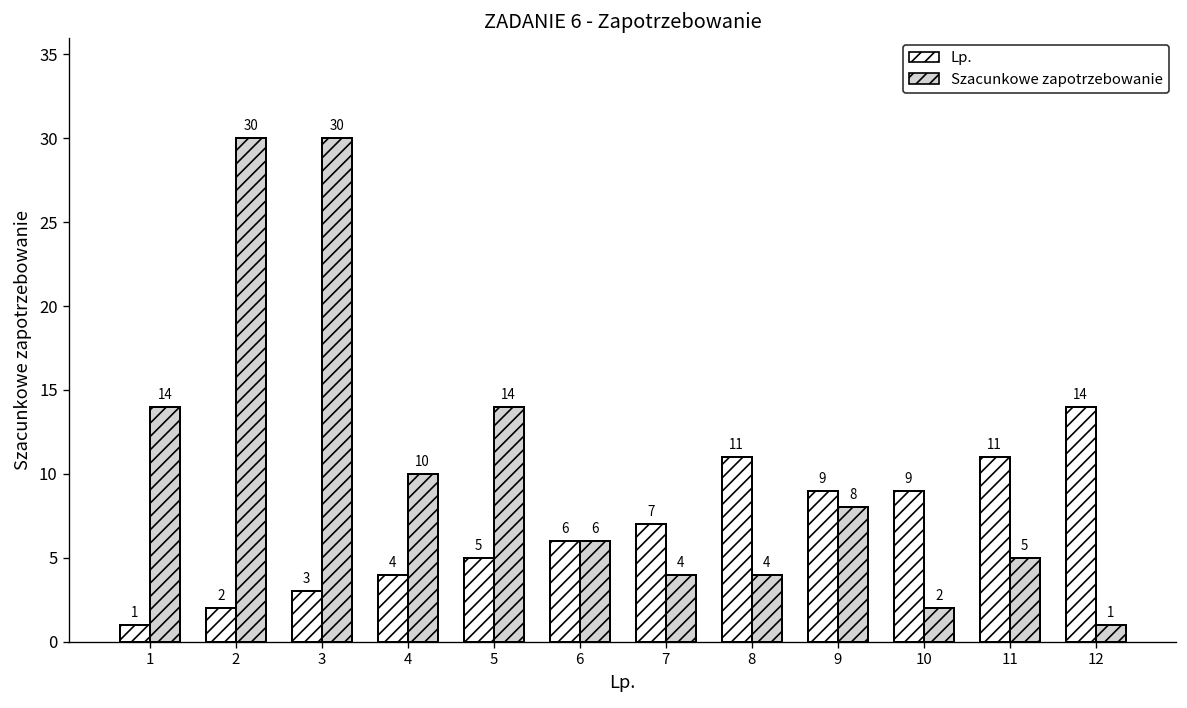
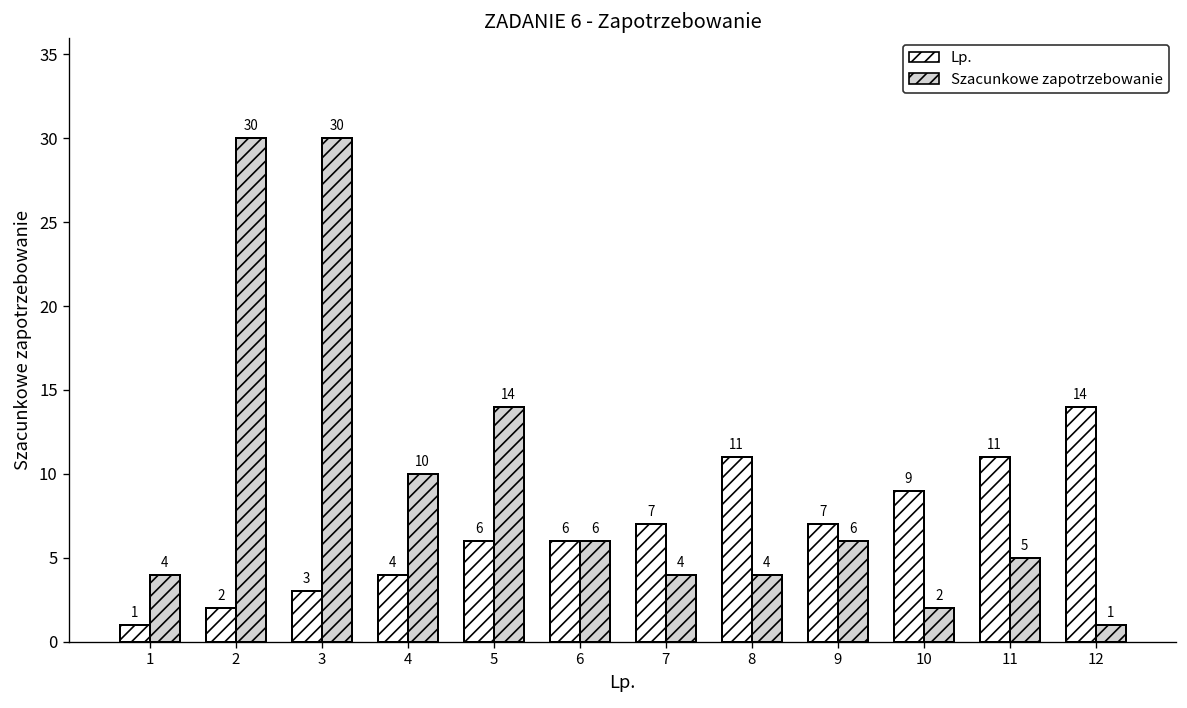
Szacunkowe zapotrzebowanie, 1: 14 -> 4
Lp., 5: 5 -> 6
Lp., 9: 9 -> 7
Szacunkowe zapotrzebowanie, 9: 8 -> 6
